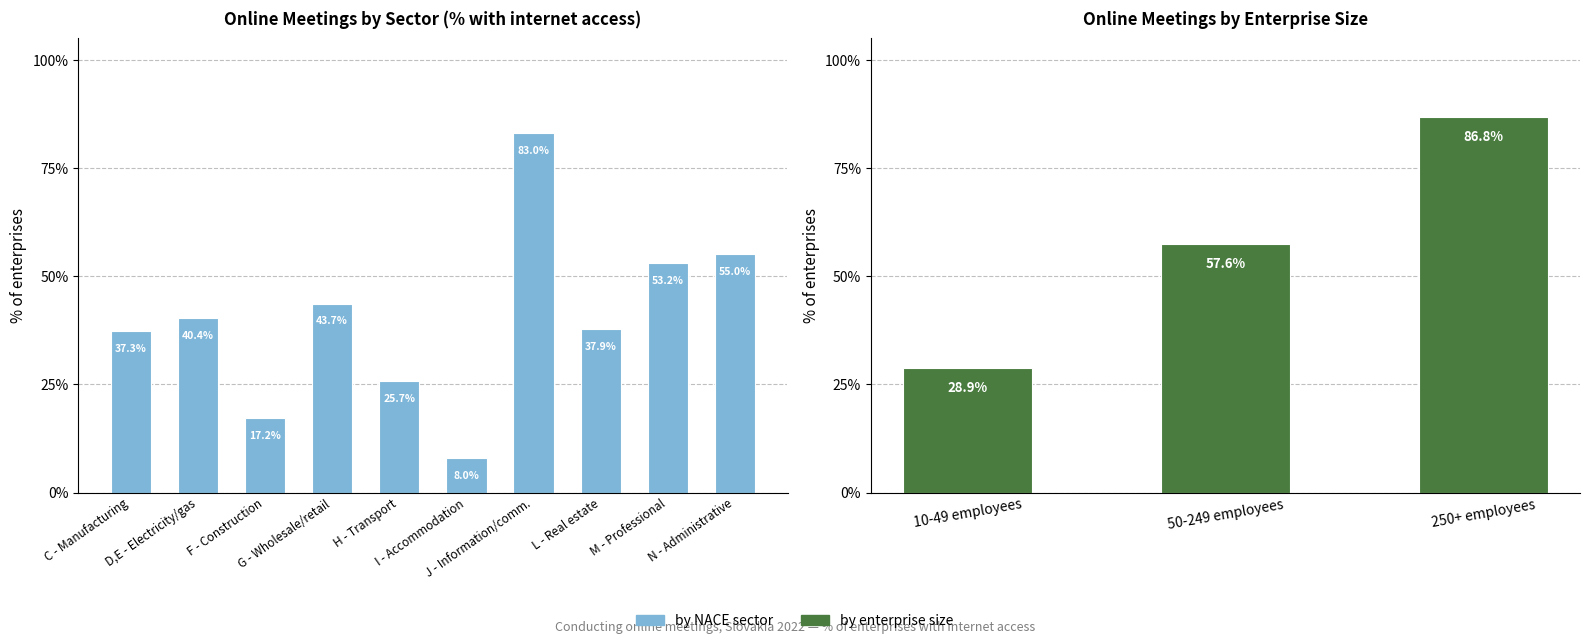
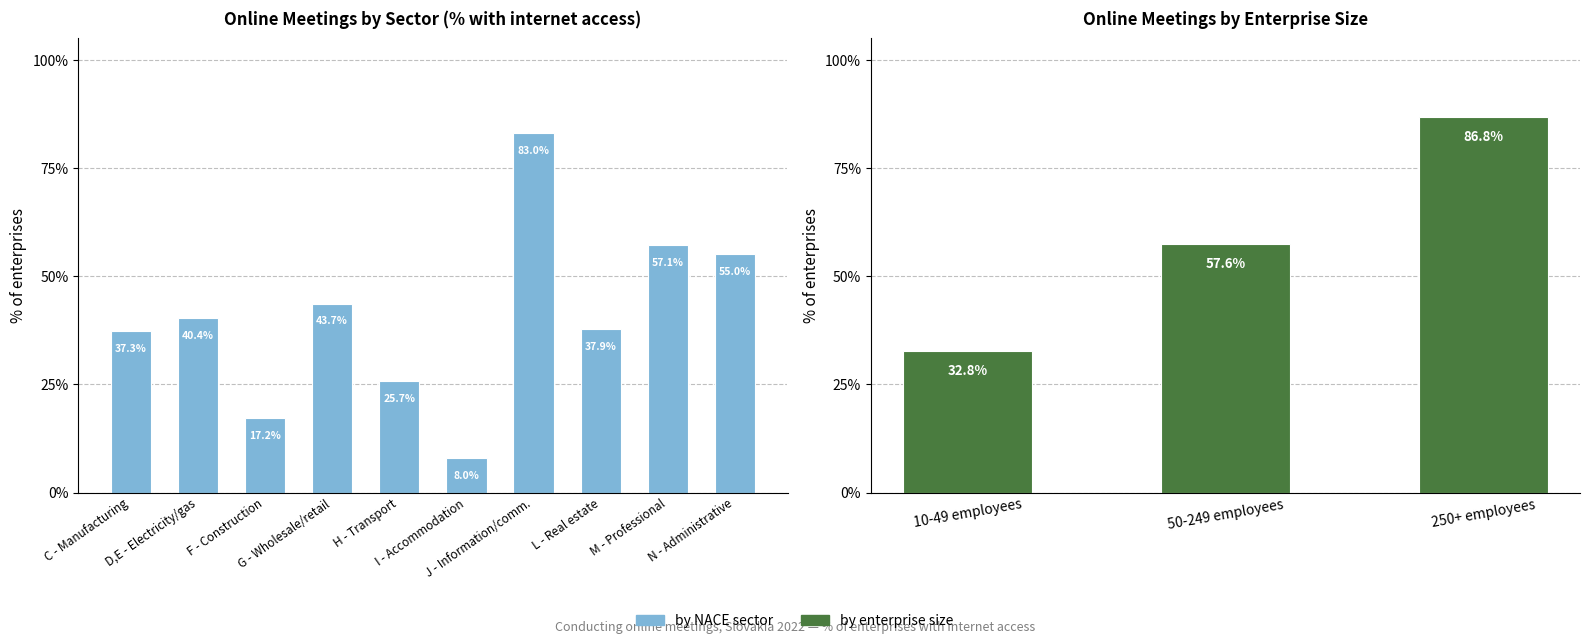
Online Meetings by Sector (% with internet access), M - Professional: 53.2% -> 57.1%
Online Meetings by Enterprise Size, 10-49 employees: 28.9% -> 32.8%
